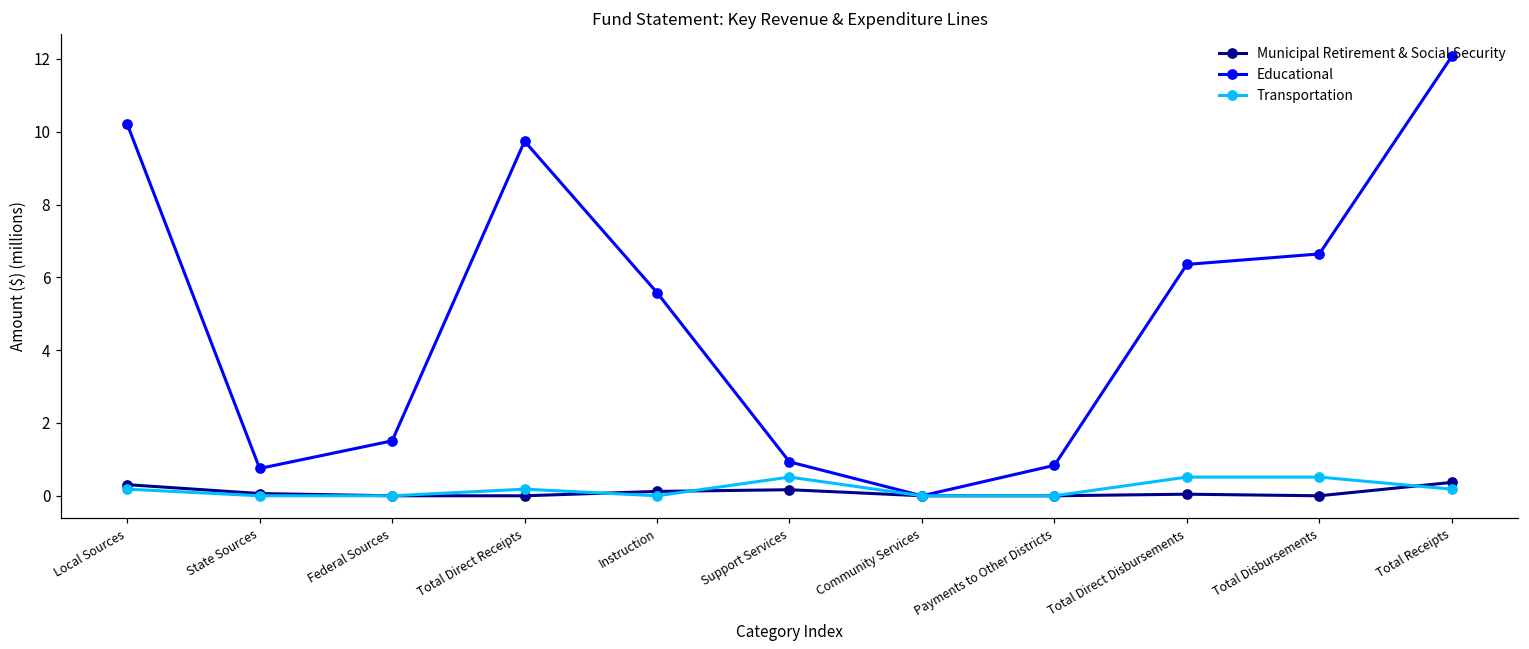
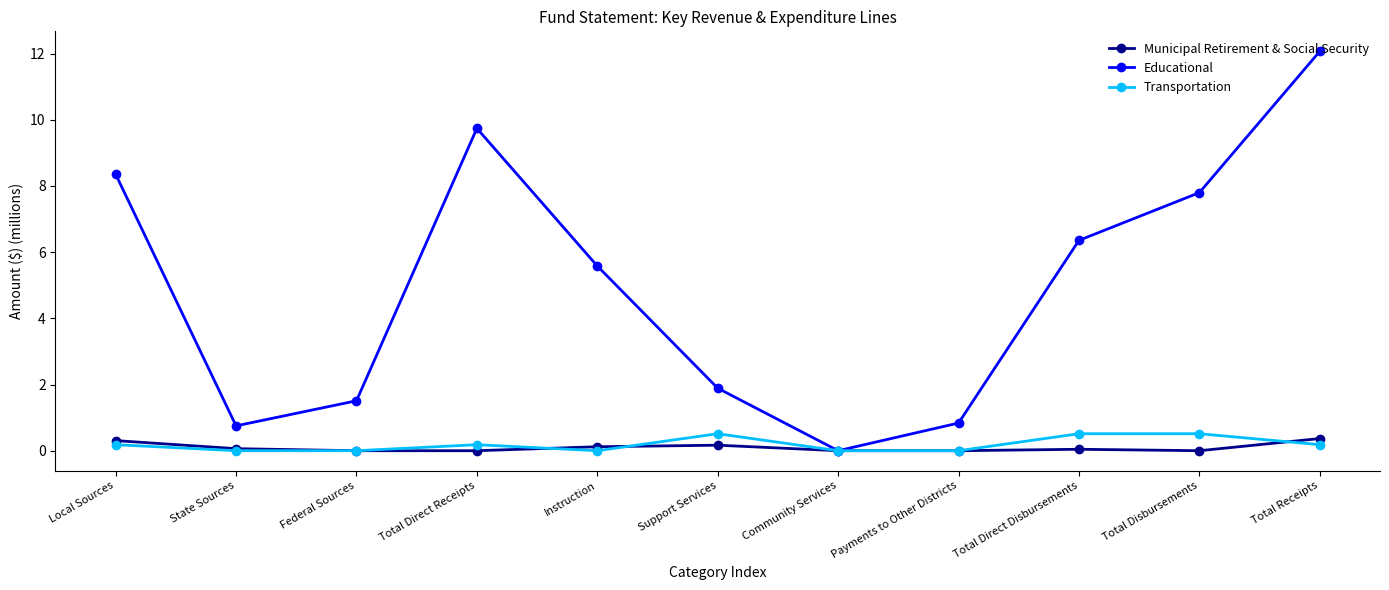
Educational, Local Sources: 10.2 -> 8.4
Educational, Support Services: 0.9 -> 1.9
Educational, Total Disbursements: 6.6 -> 7.8
